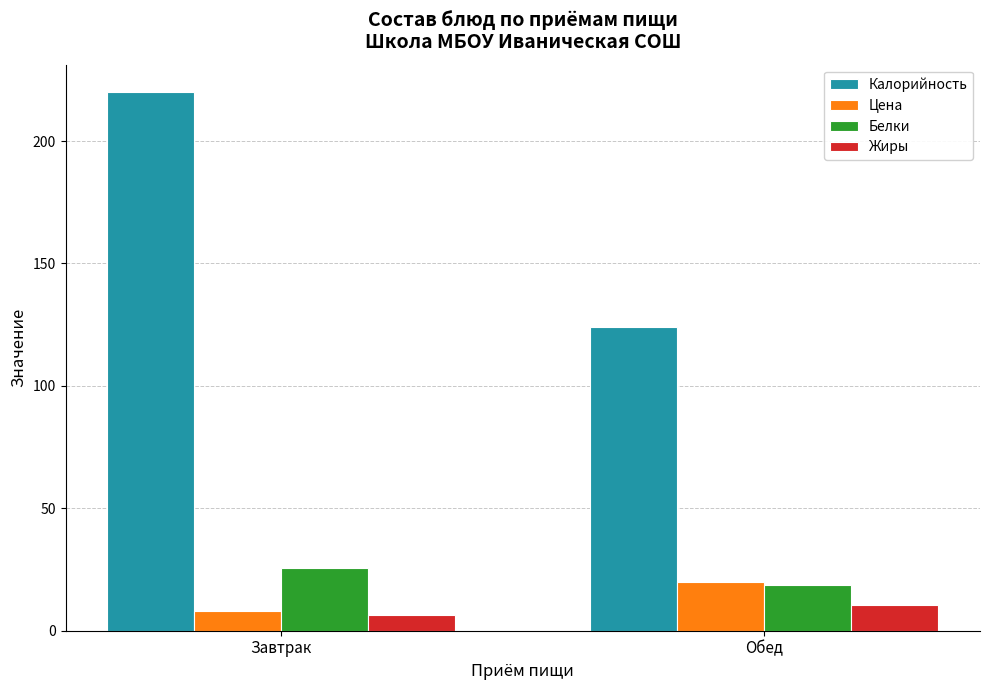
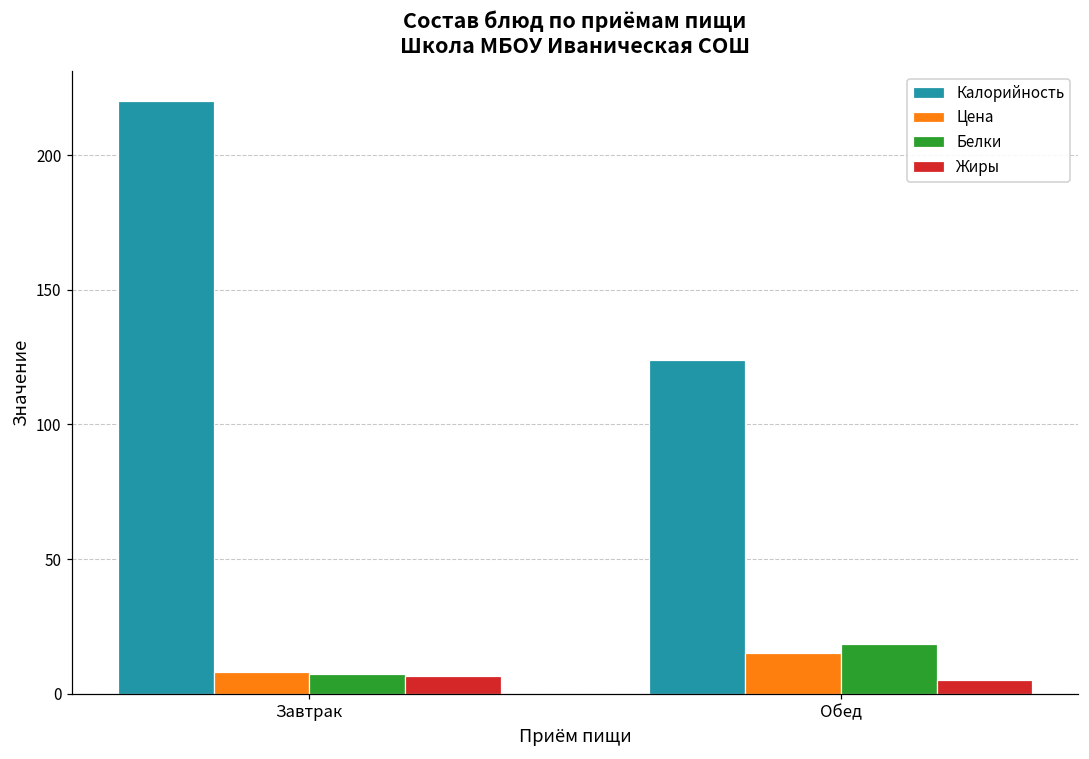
Белки, Завтрак: 26 -> 8
Цена, Обед: 20 -> 15
Жиры, Обед: 11 -> 5
